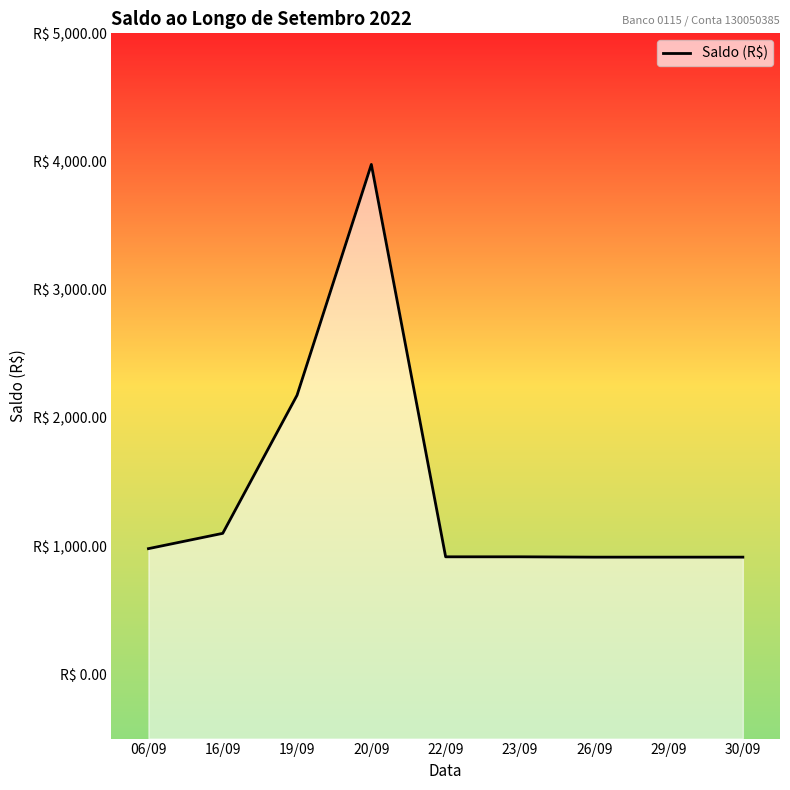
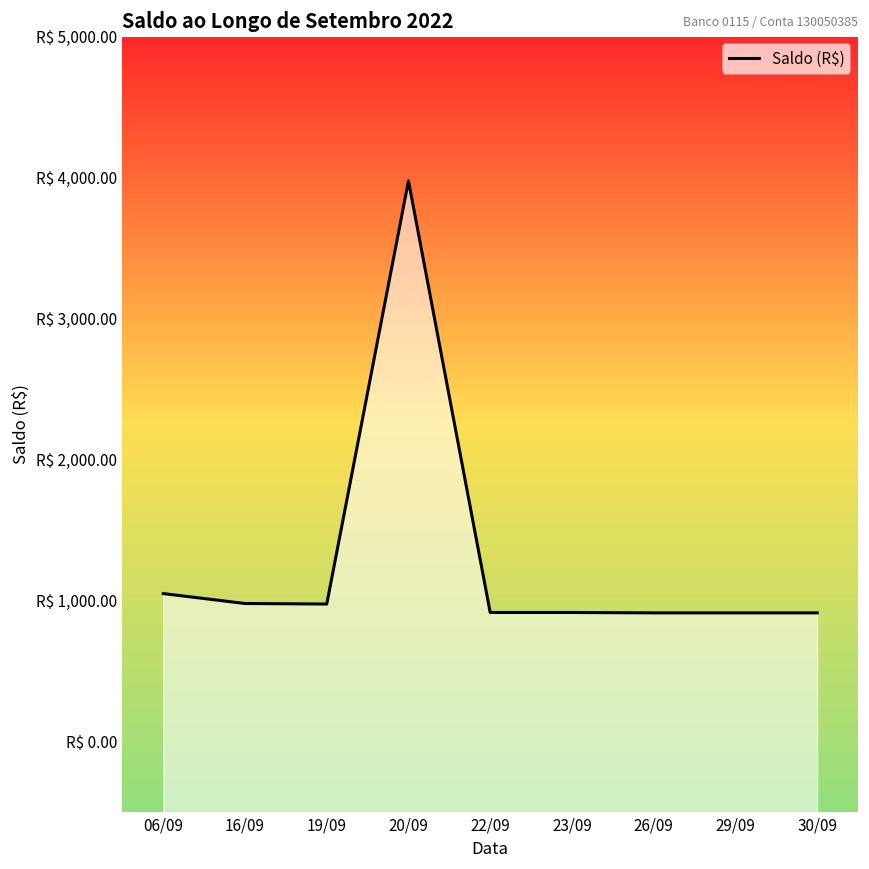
06/09: R$ 980 -> R$ 1,050
16/09: R$ 1,100 -> R$ 980
19/09: R$ 2,180 -> R$ 980
